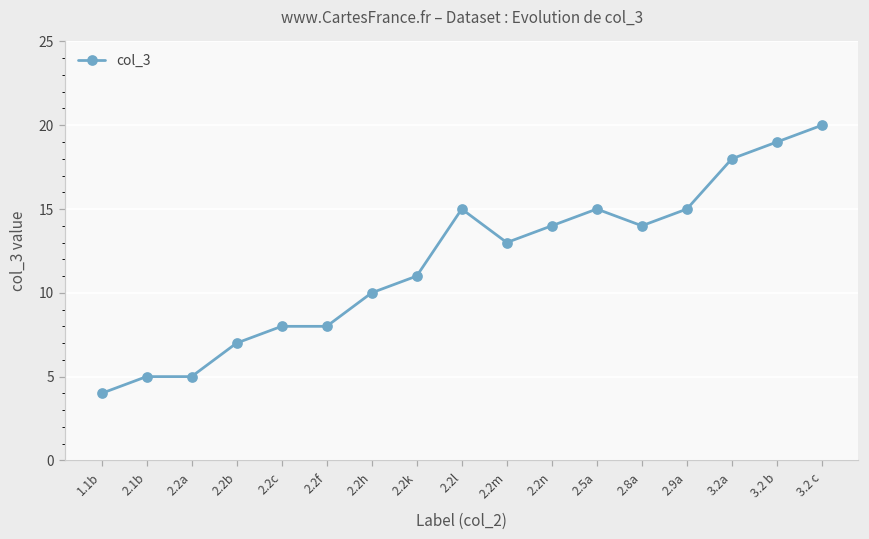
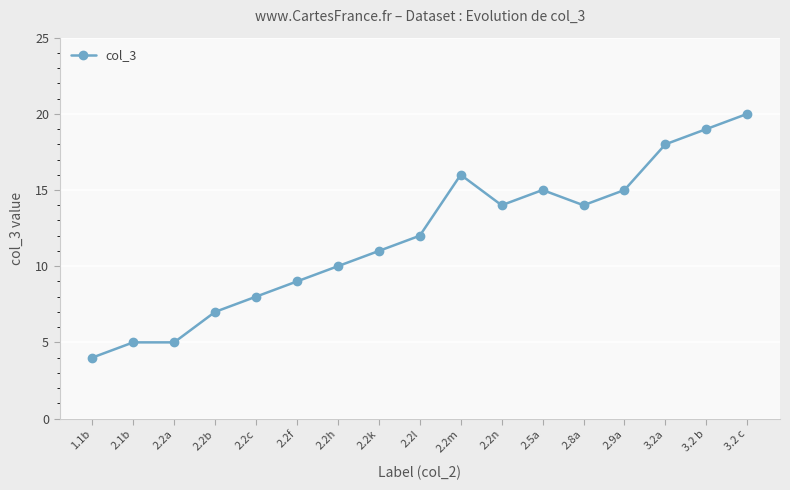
2.2f: 8 -> 9
2.2l: 15 -> 12
2.2m: 13 -> 16
